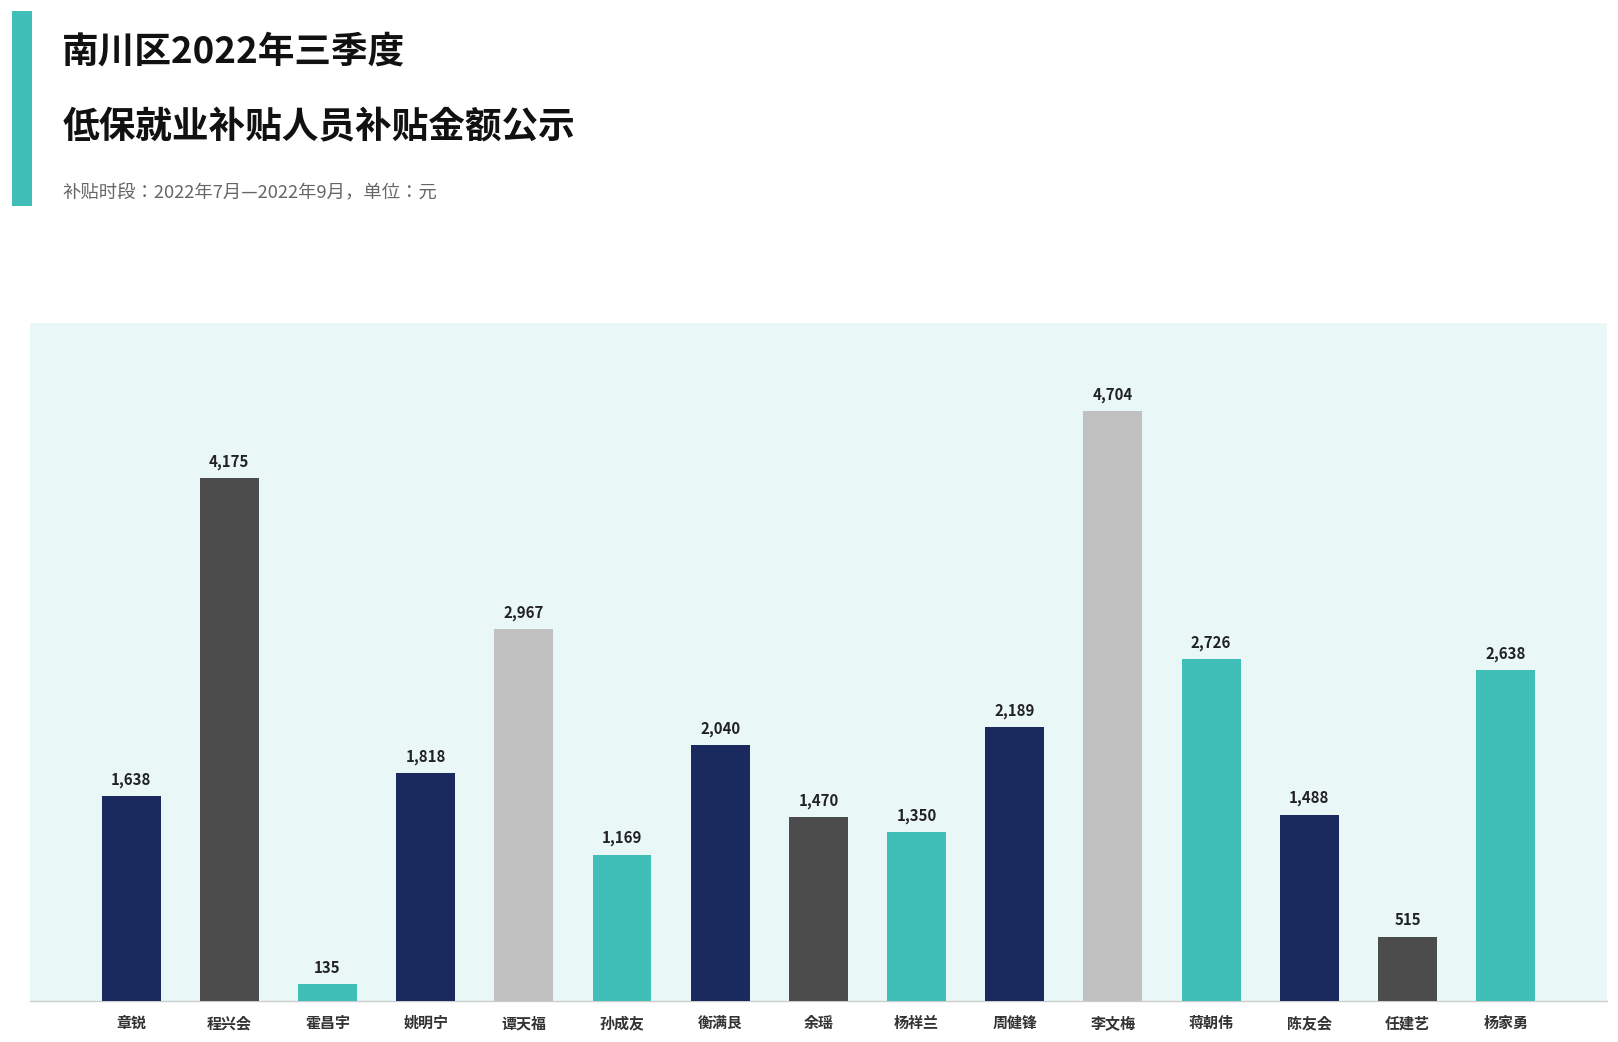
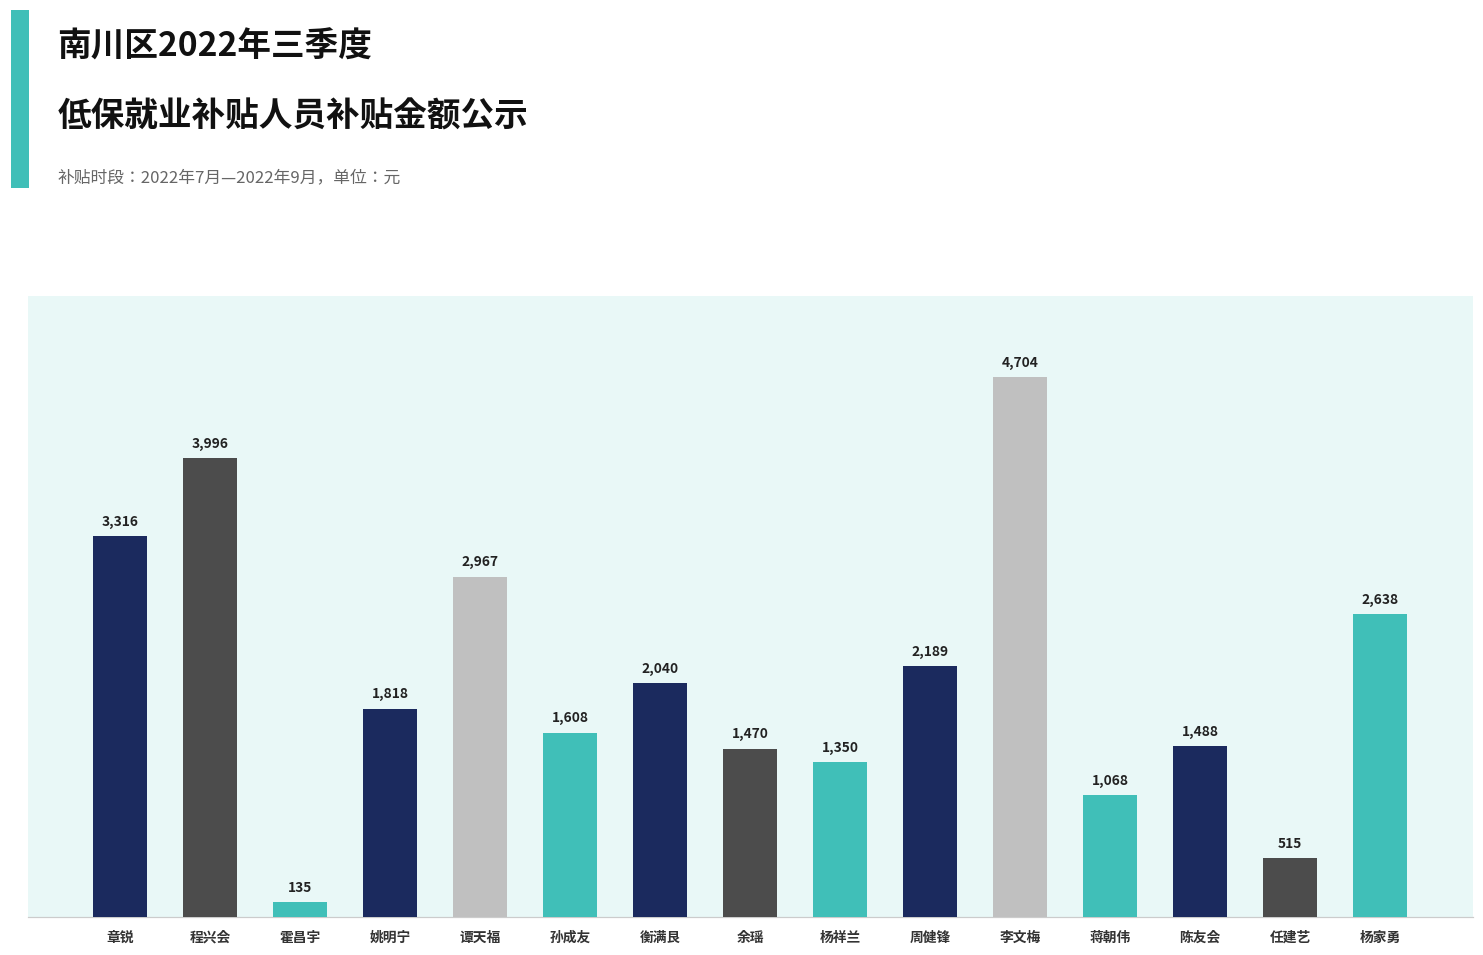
章锐: 1,638 -> 3,316
程兴会: 4,175 -> 3,996
孙成友: 1,169 -> 1,608
蒋朝伟: 2,726 -> 1,068
